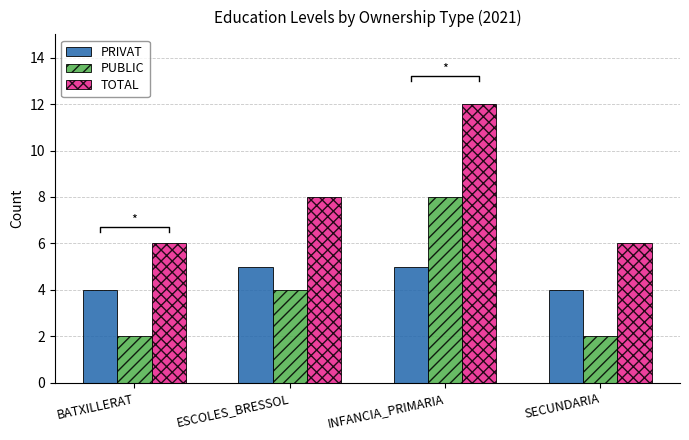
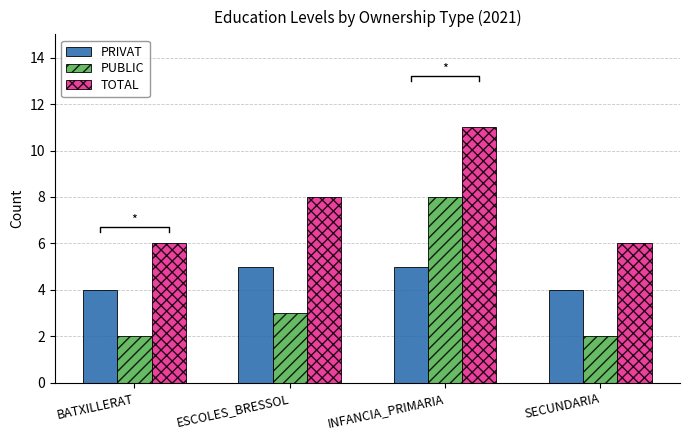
PUBLIC, ESCOLES_BRESSOL: 4 -> 3
TOTAL, INFANCIA_PRIMARIA: 12 -> 11
